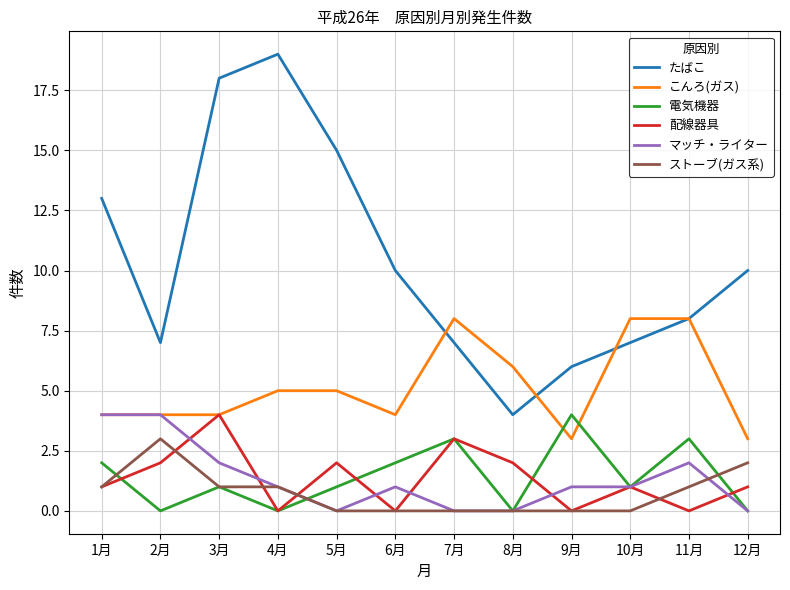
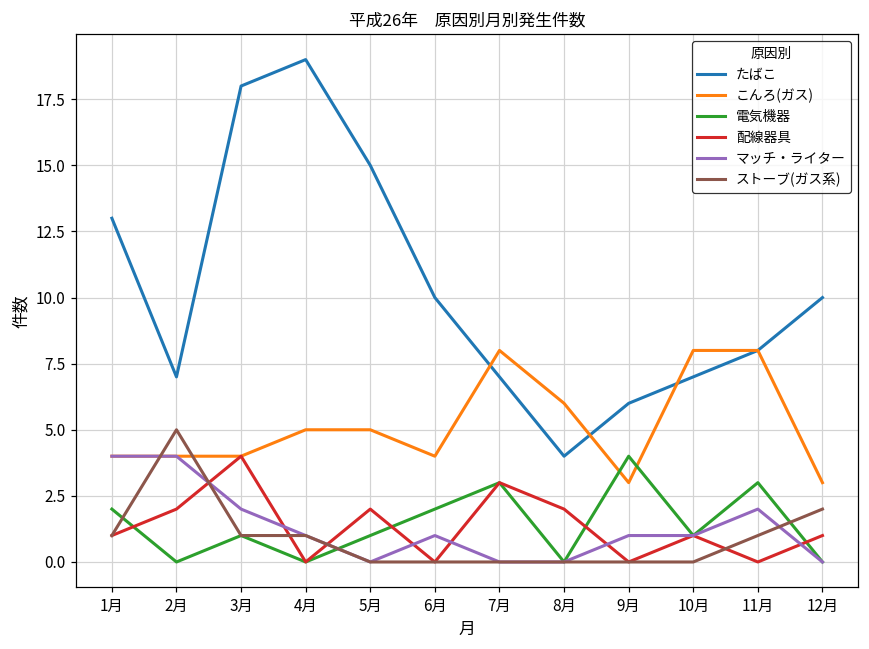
ストーブ(ガス系), 2月: 3 -> 5
